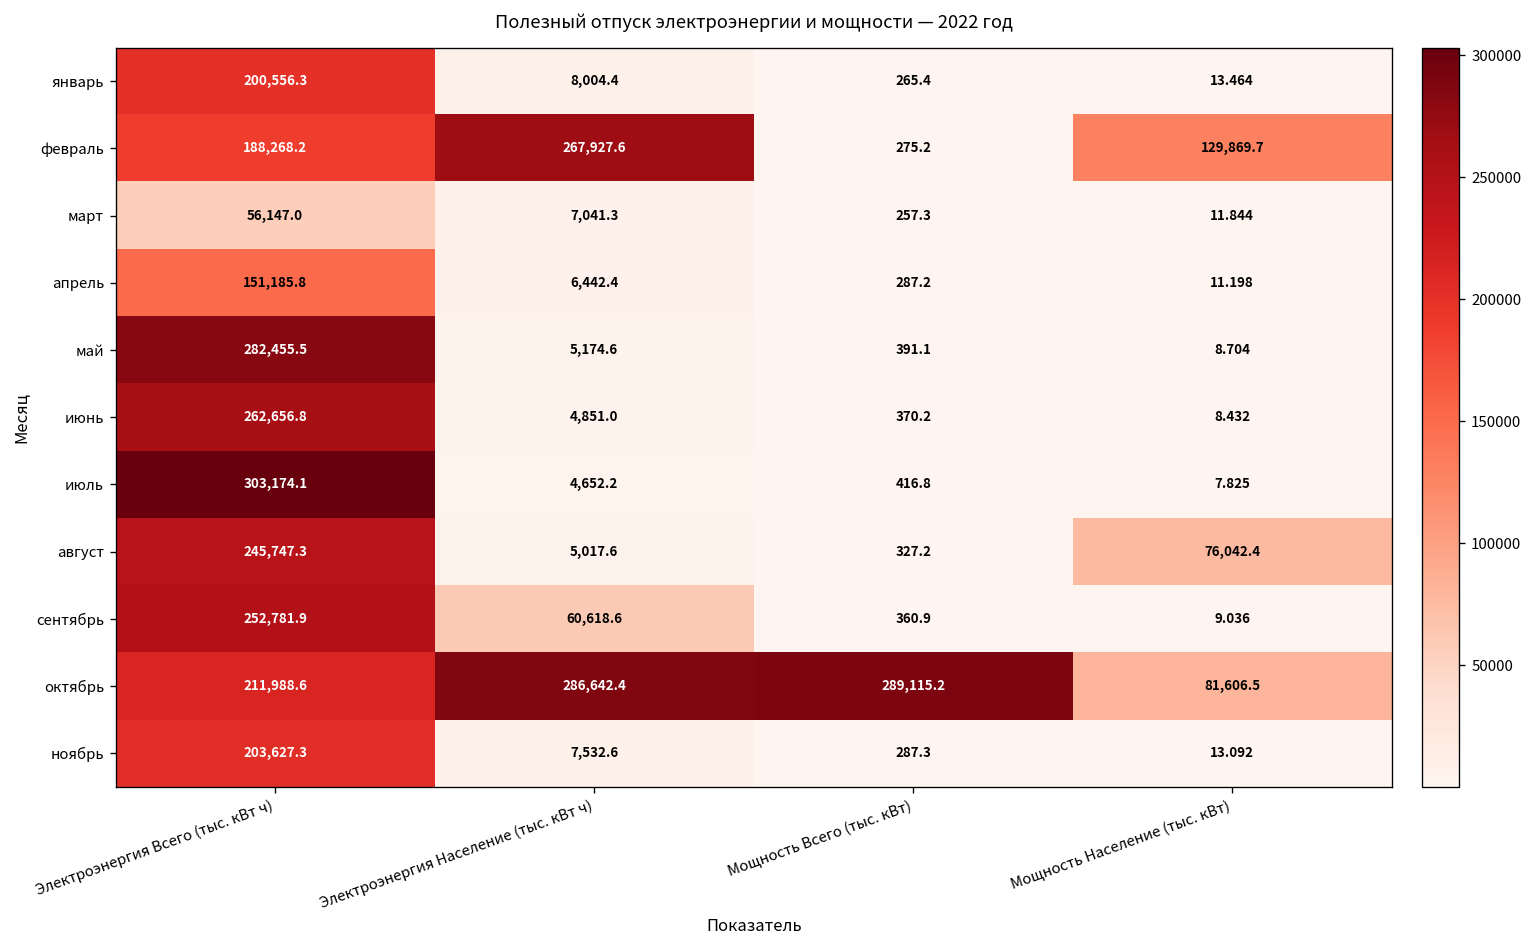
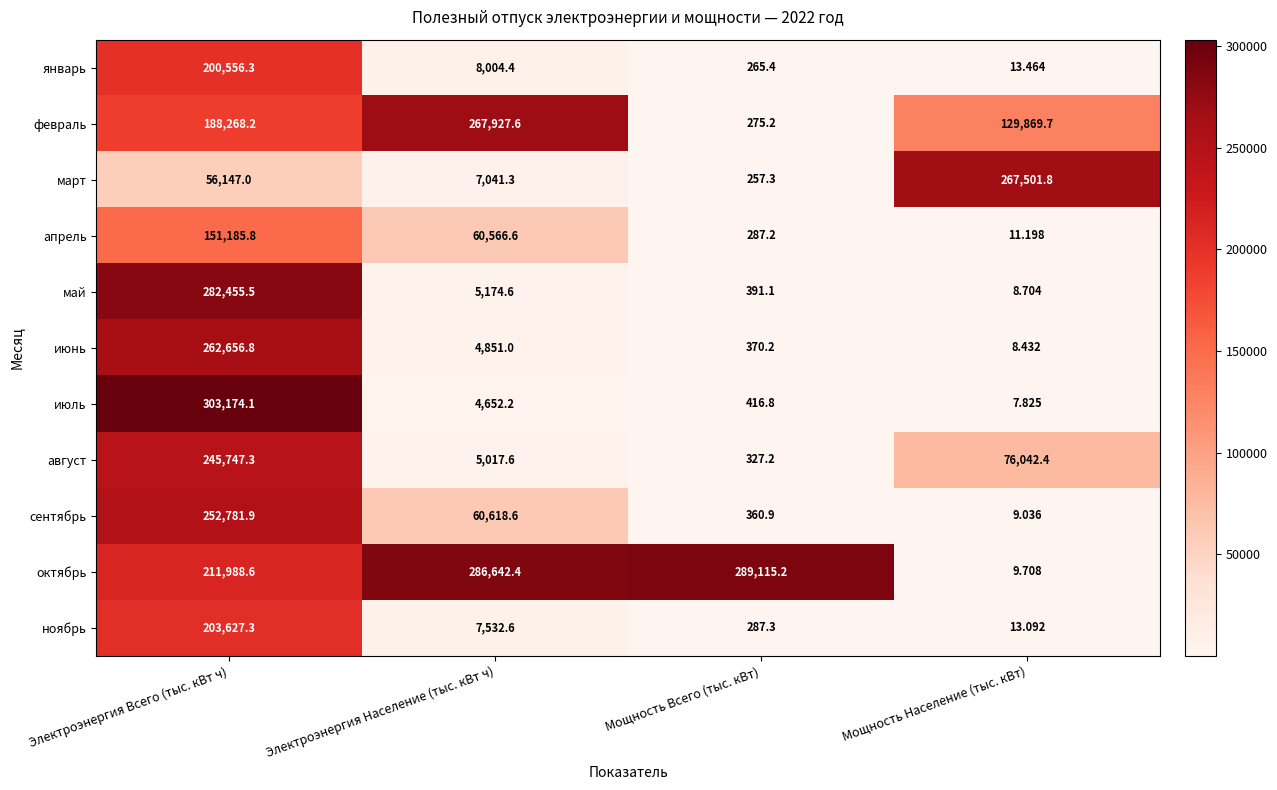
март, Мощность Население (тыс. кВт): 11.844 -> 267,501.8
апрель, Электроэнергия Население (тыс. кВт ч): 6,442.4 -> 60,566.6
октябрь, Мощность Население (тыс. кВт): 81,606.5 -> 9.708
